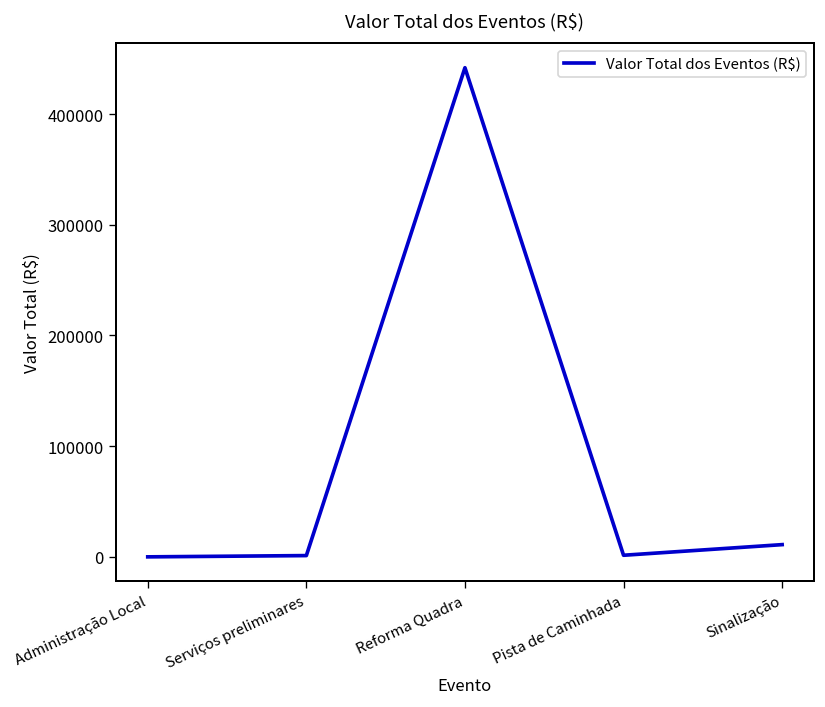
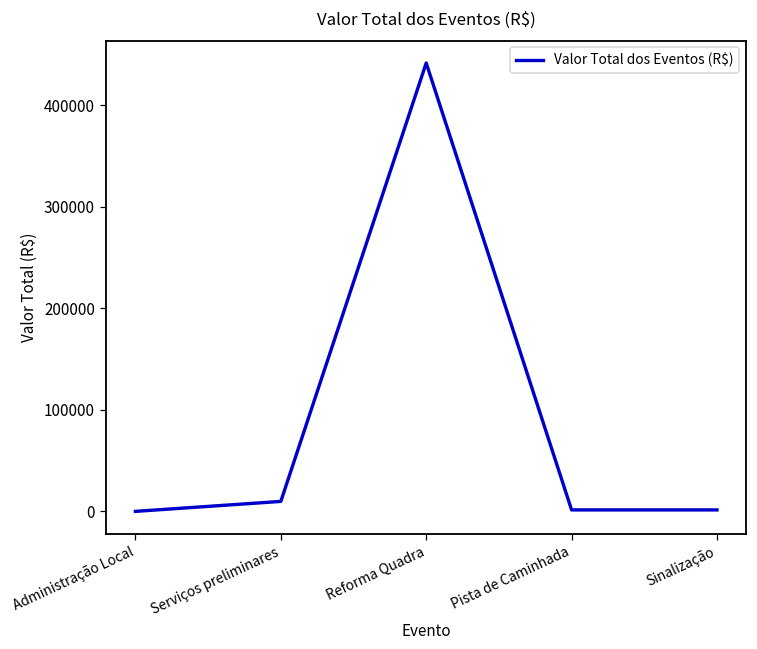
Serviços preliminares: 0 -> 10000
Sinalização: 10000 -> 0
